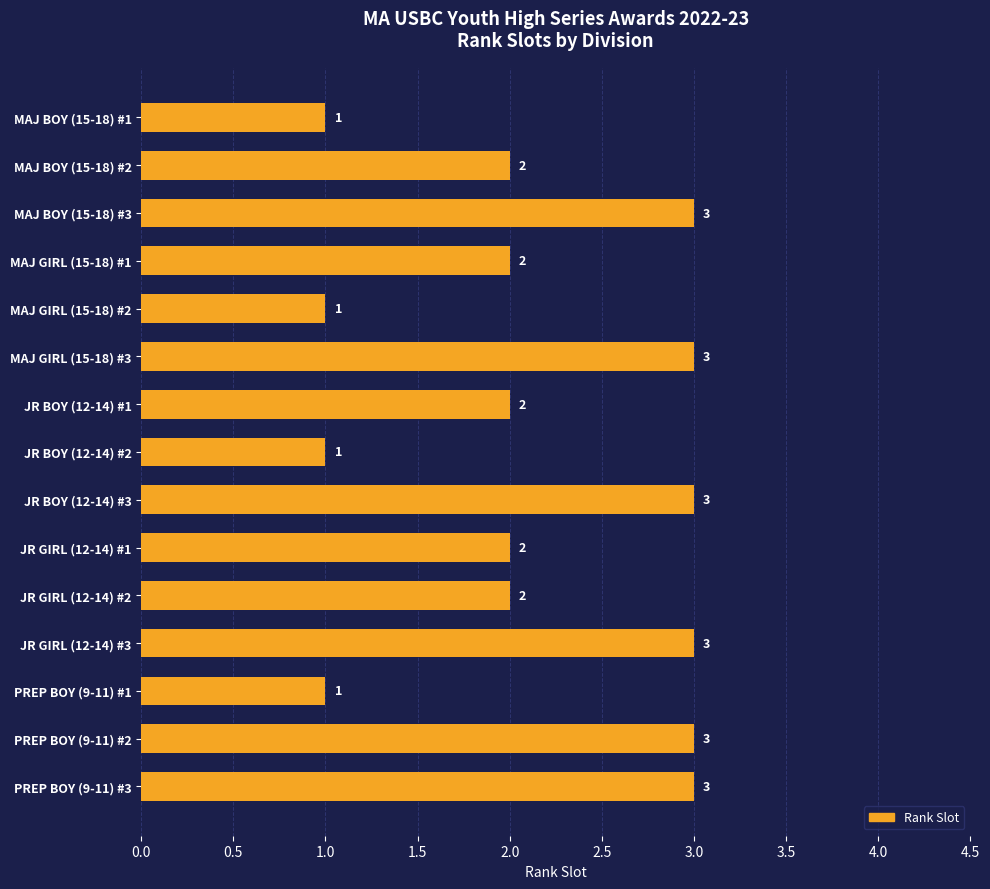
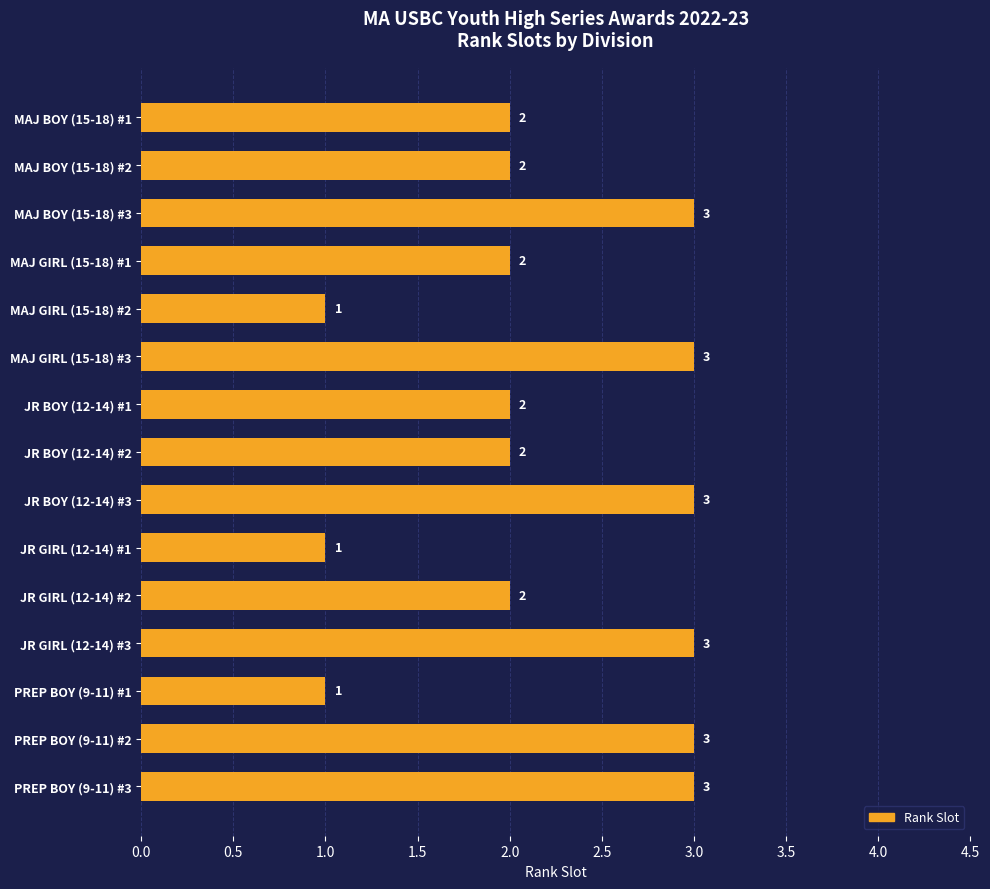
MAJ BOY (15-18) #1: 1 -> 2
JR BOY (12-14) #2: 1 -> 2
JR GIRL (12-14) #1: 2 -> 1
